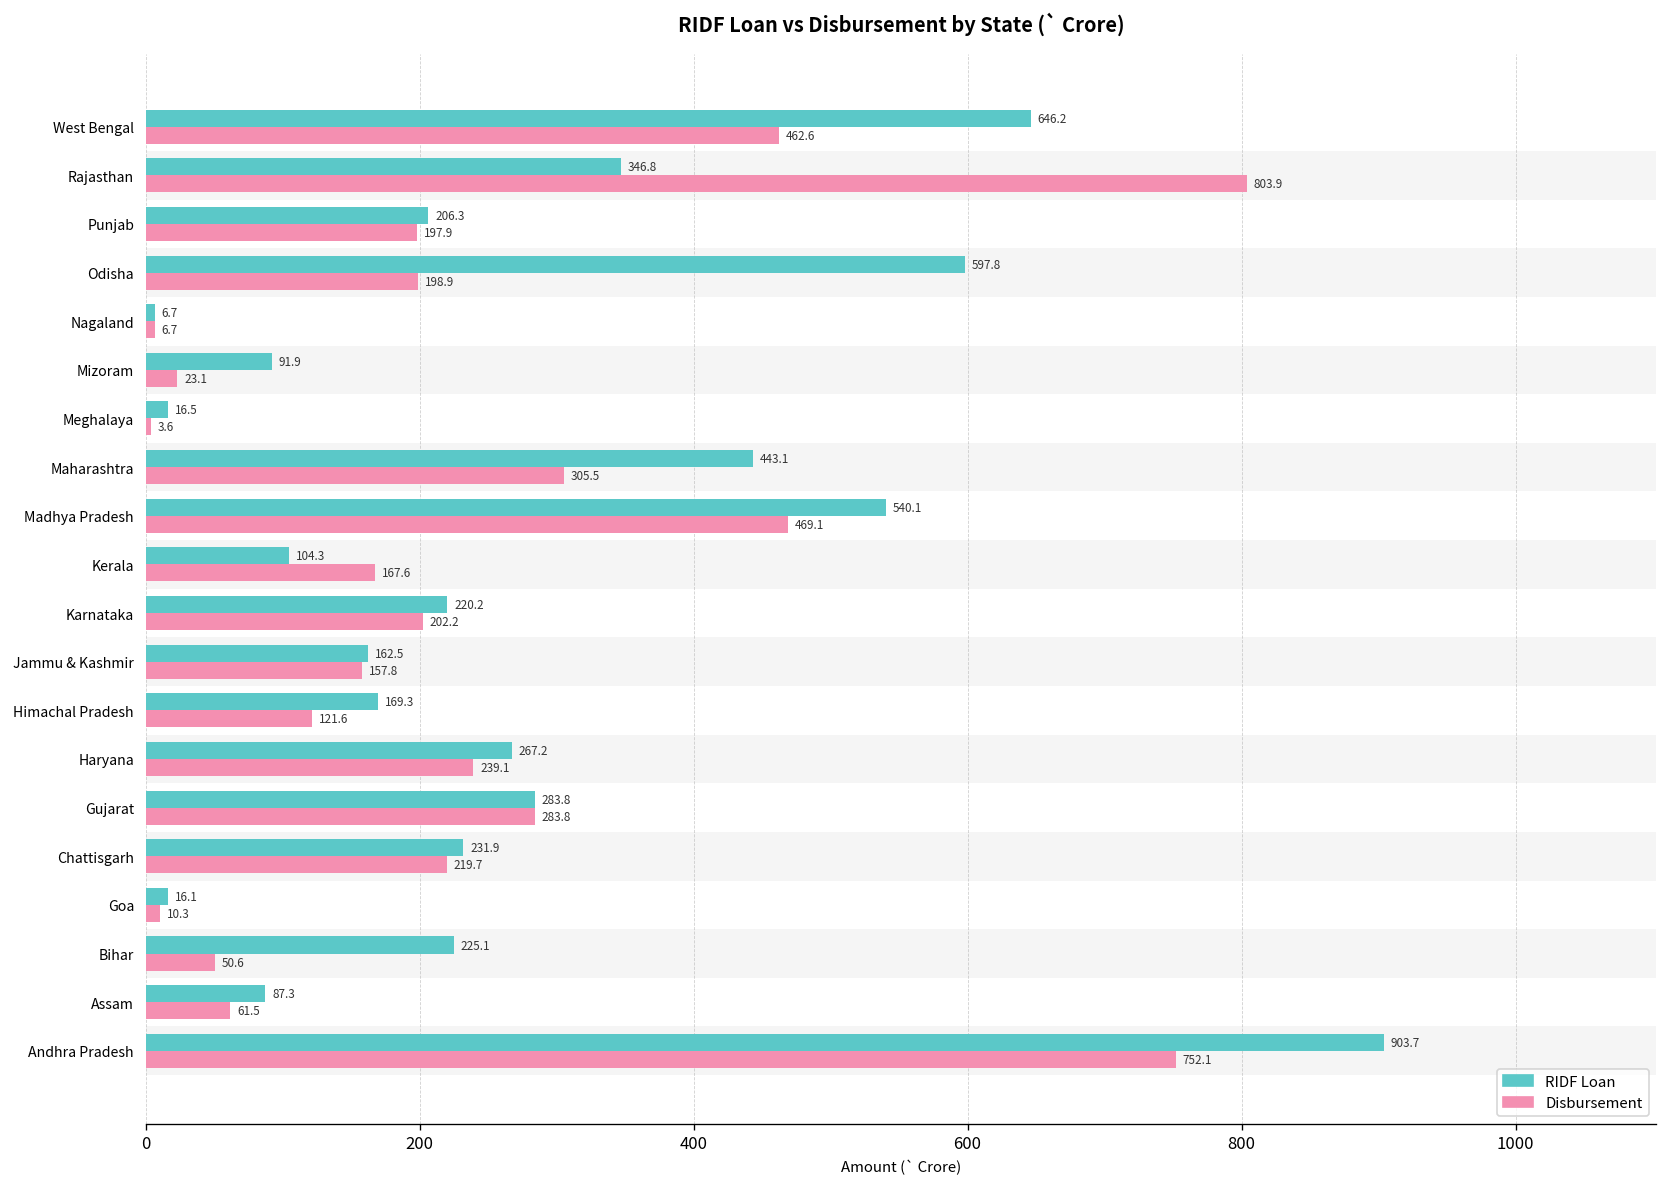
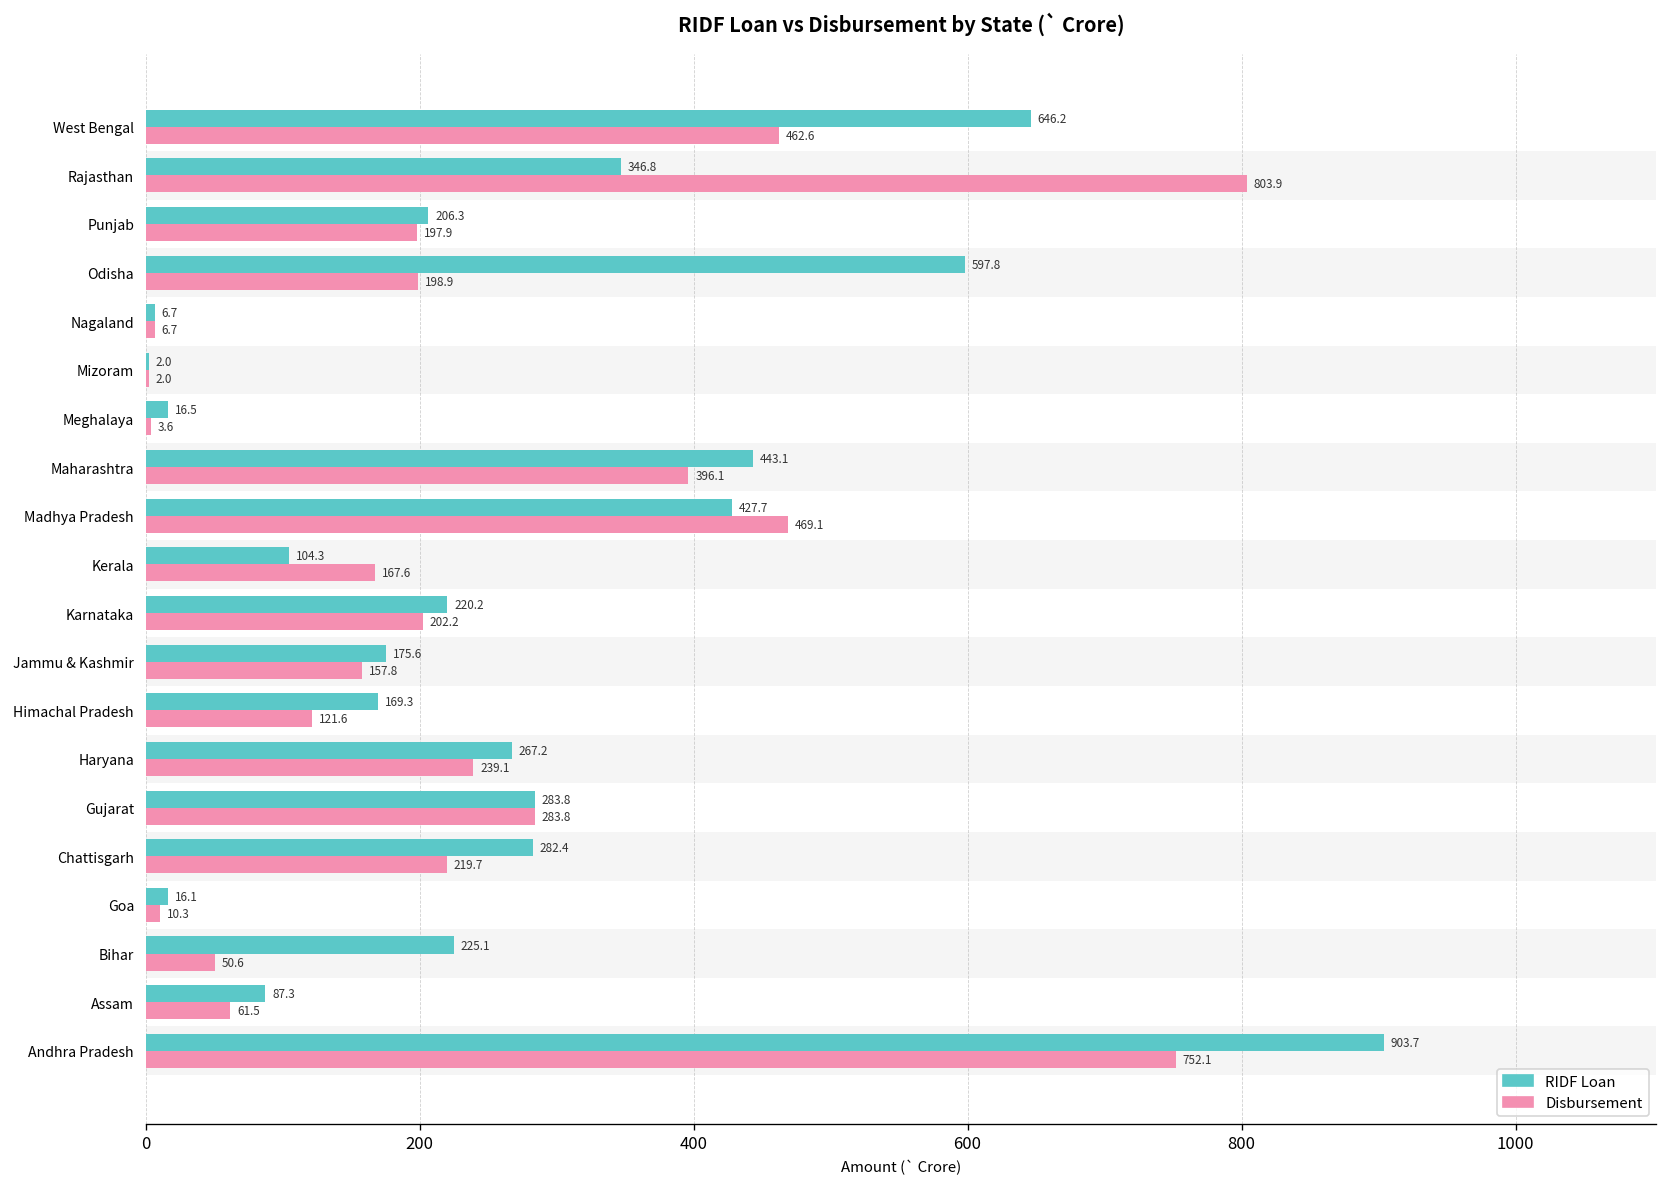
RIDF Loan, Mizoram: 91.9 -> 2.0
Disbursement, Mizoram: 23.1 -> 2.0
Disbursement, Maharashtra: 305.5 -> 396.1
RIDF Loan, Madhya Pradesh: 540.1 -> 427.7
RIDF Loan, Jammu & Kashmir: 162.5 -> 175.6
RIDF Loan, Chattisgarh: 231.9 -> 282.4
